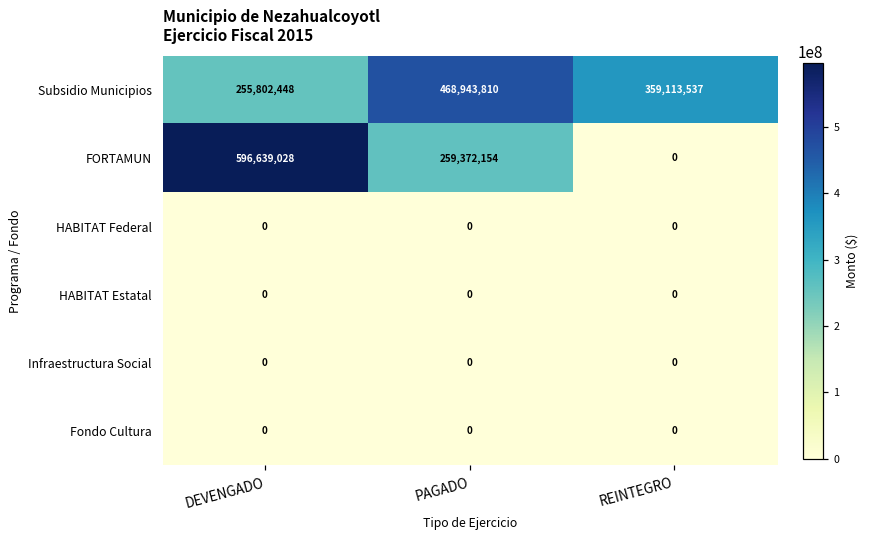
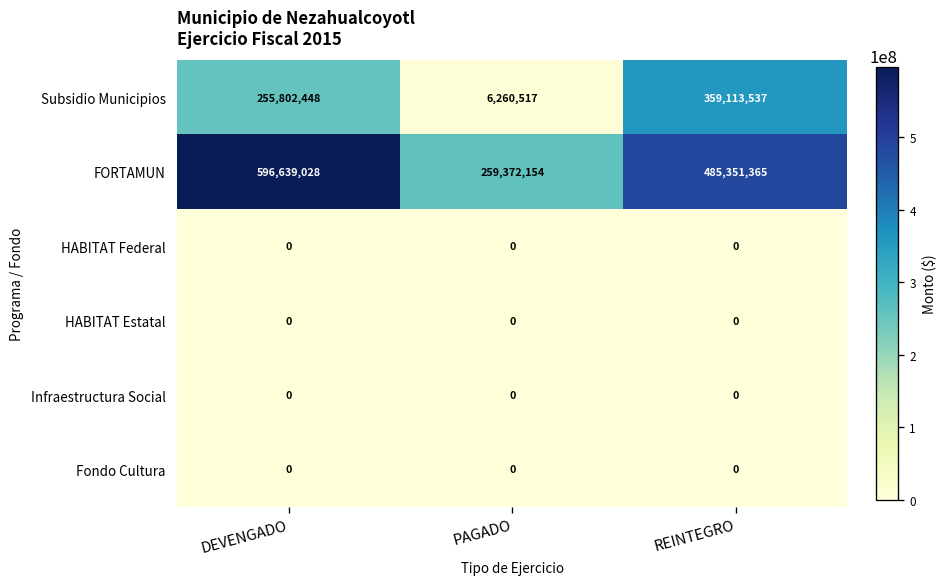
Subsidio Municipios, PAGADO: 468,943,810 -> 6,260,517
FORTAMUN, REINTEGRO: 0 -> 485,351,365
